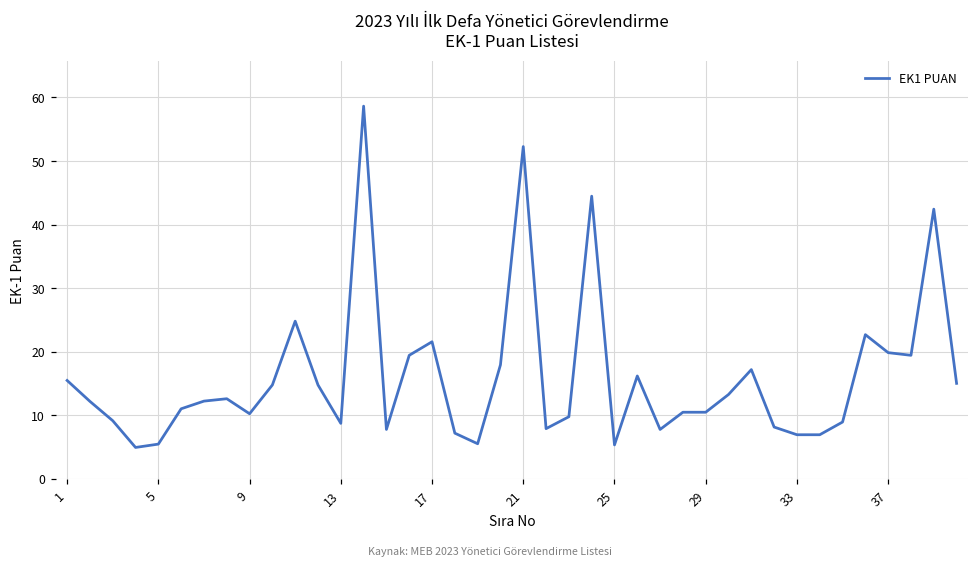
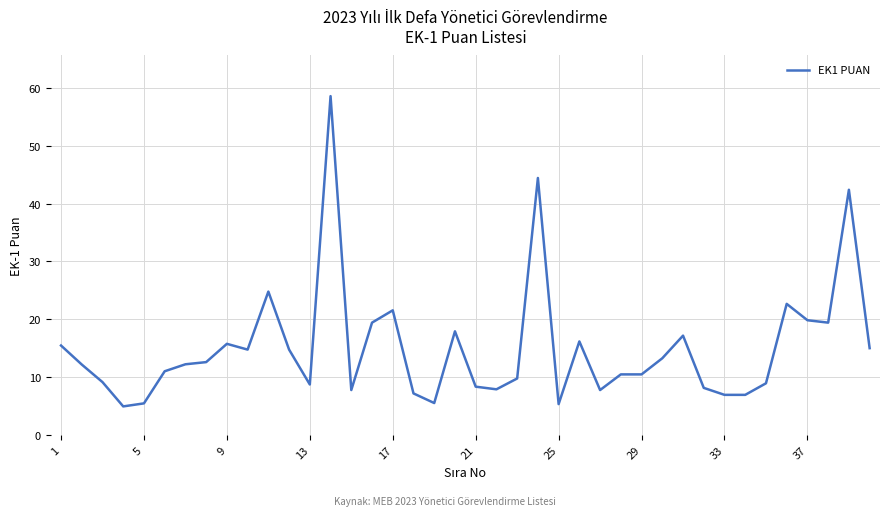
9: 10 -> 16
21: 52 -> 8
